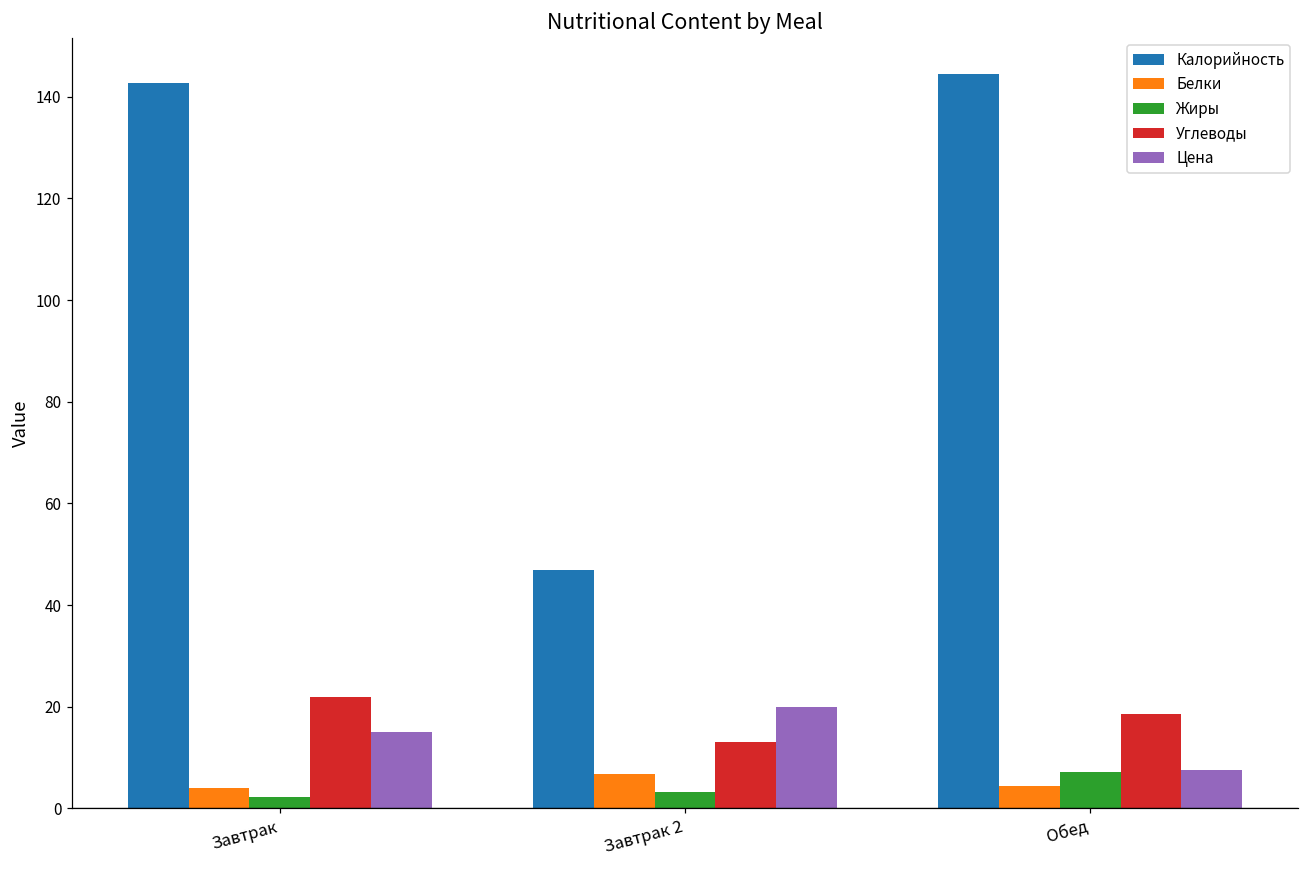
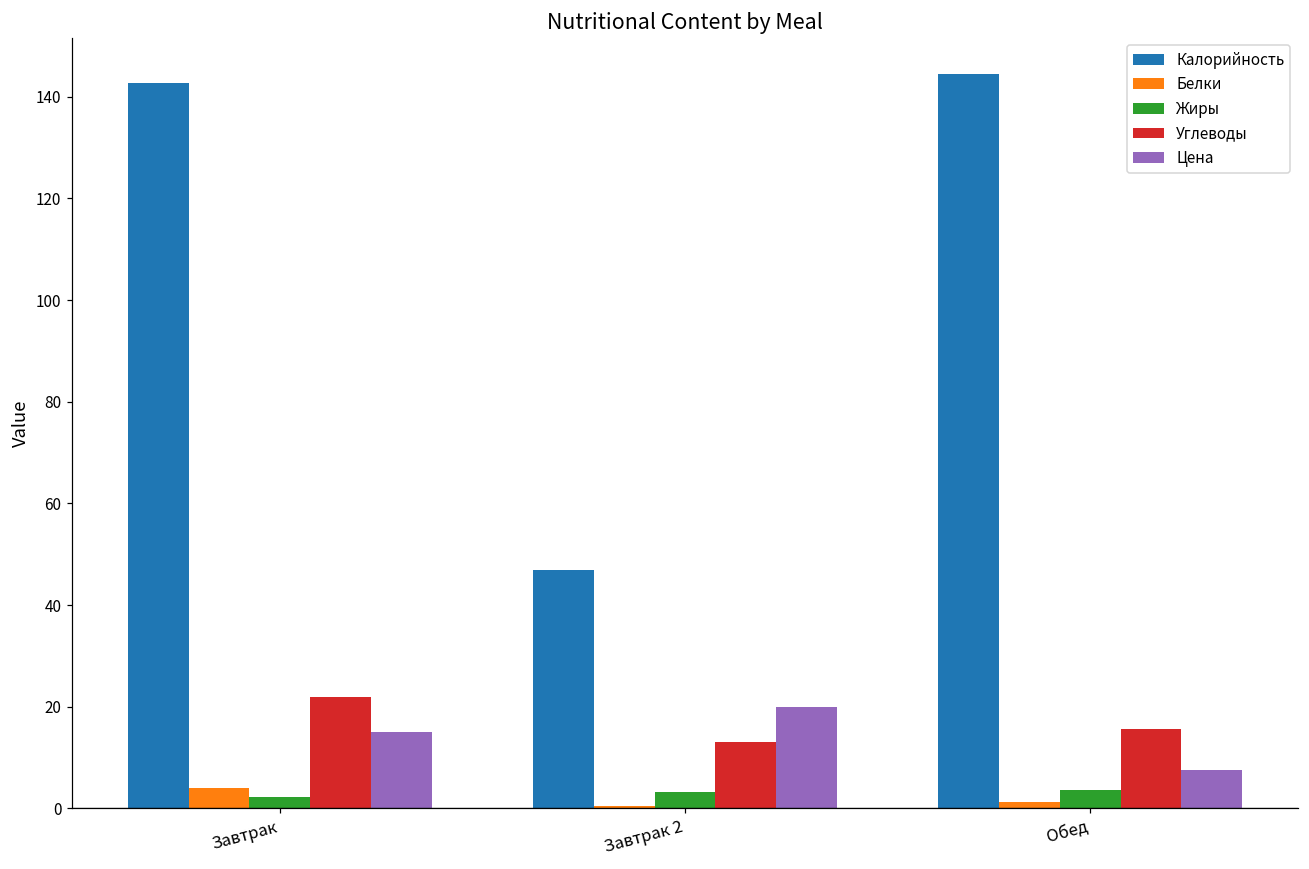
Белки, Завтрак 2: 7 -> 0
Белки, Обед: 4 -> 1
Жиры, Обед: 7 -> 4
Углеводы, Обед: 19 -> 16
